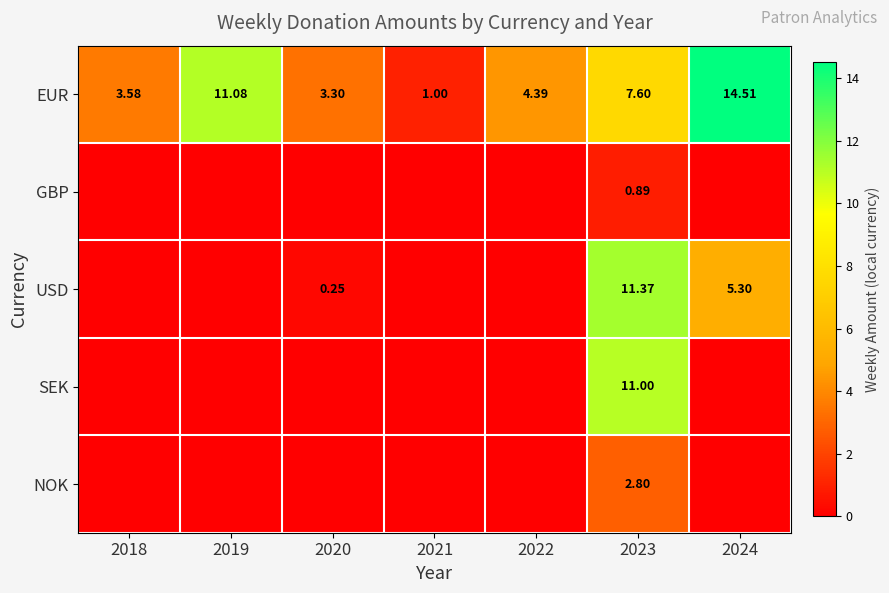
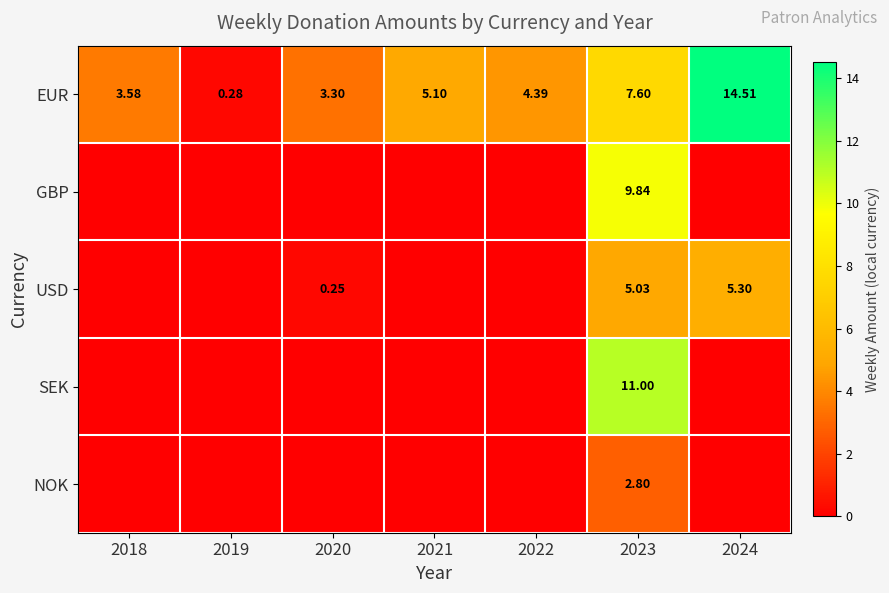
EUR, 2019: 11.08 -> 0.28
EUR, 2021: 1.00 -> 5.10
GBP, 2023: 0.89 -> 9.84
USD, 2023: 11.37 -> 5.03
